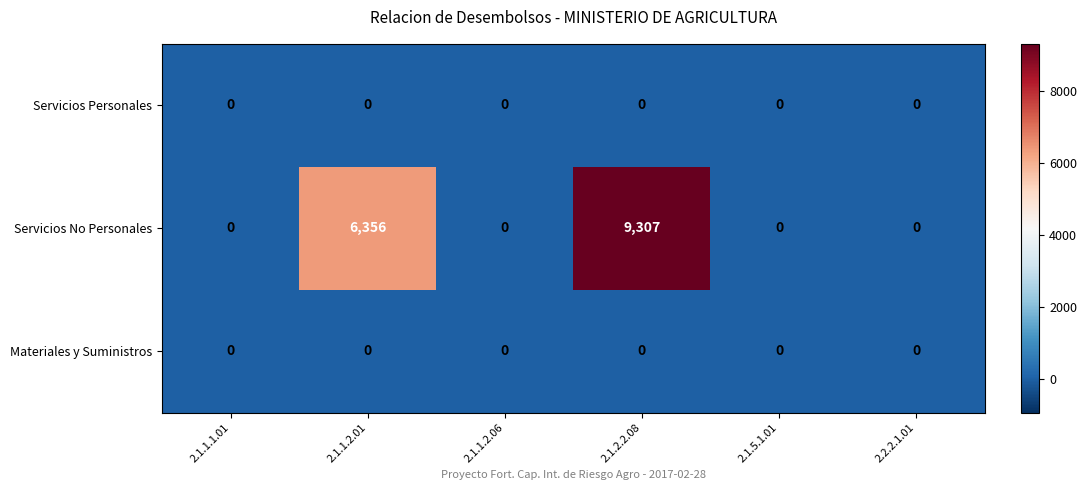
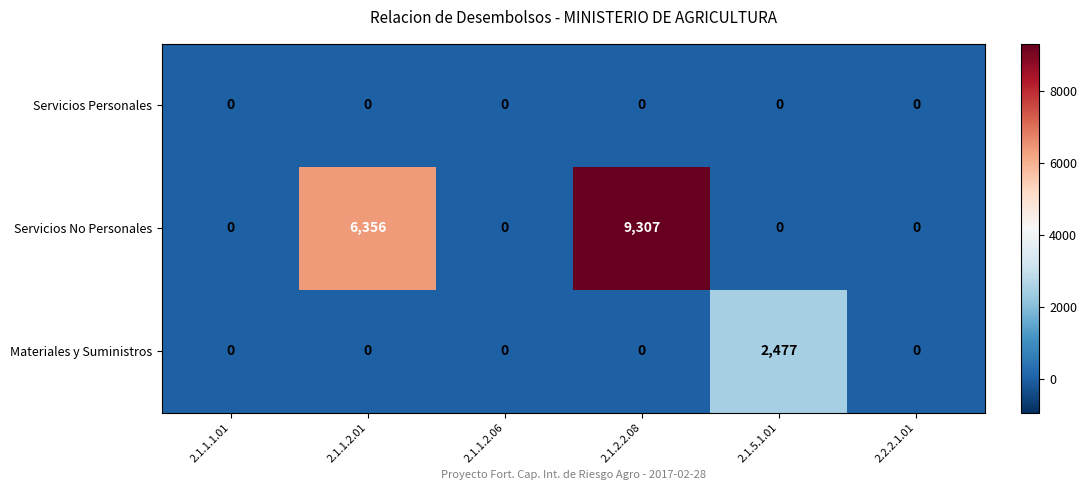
Materiales y Suministros, 2.1.5.1.01: 0 -> 2,477
